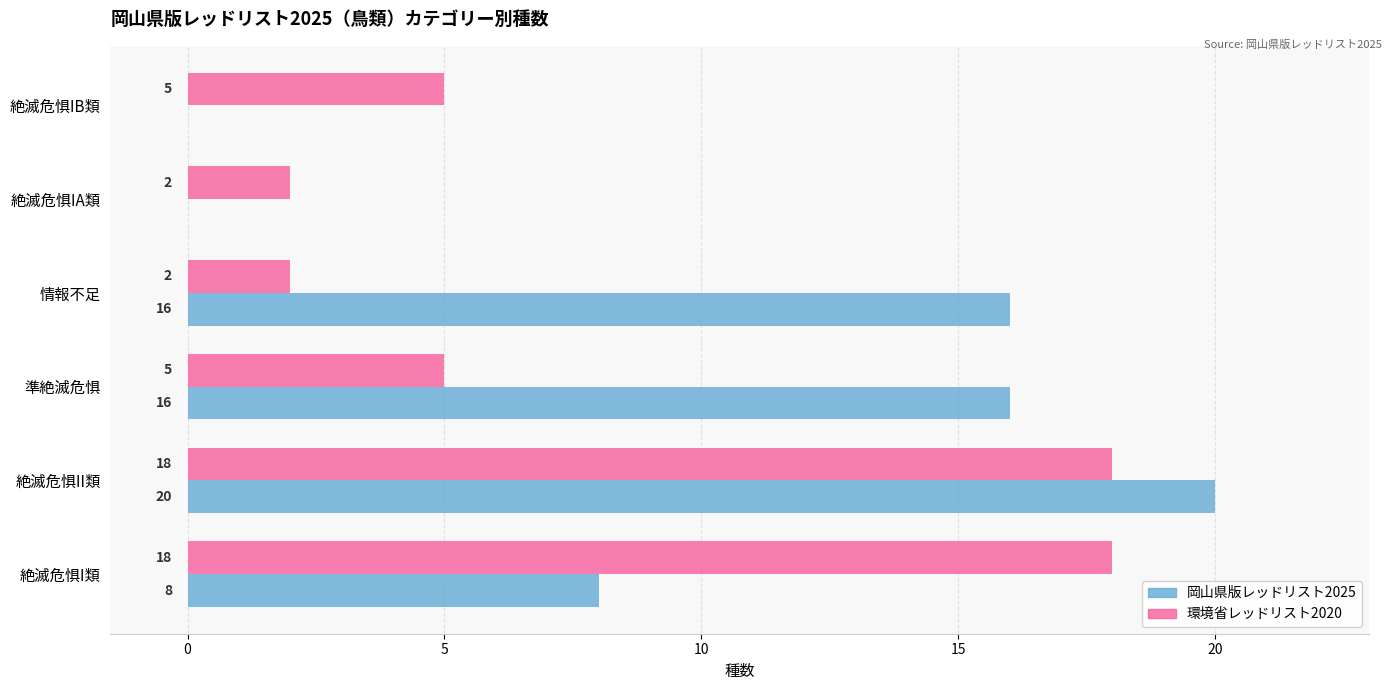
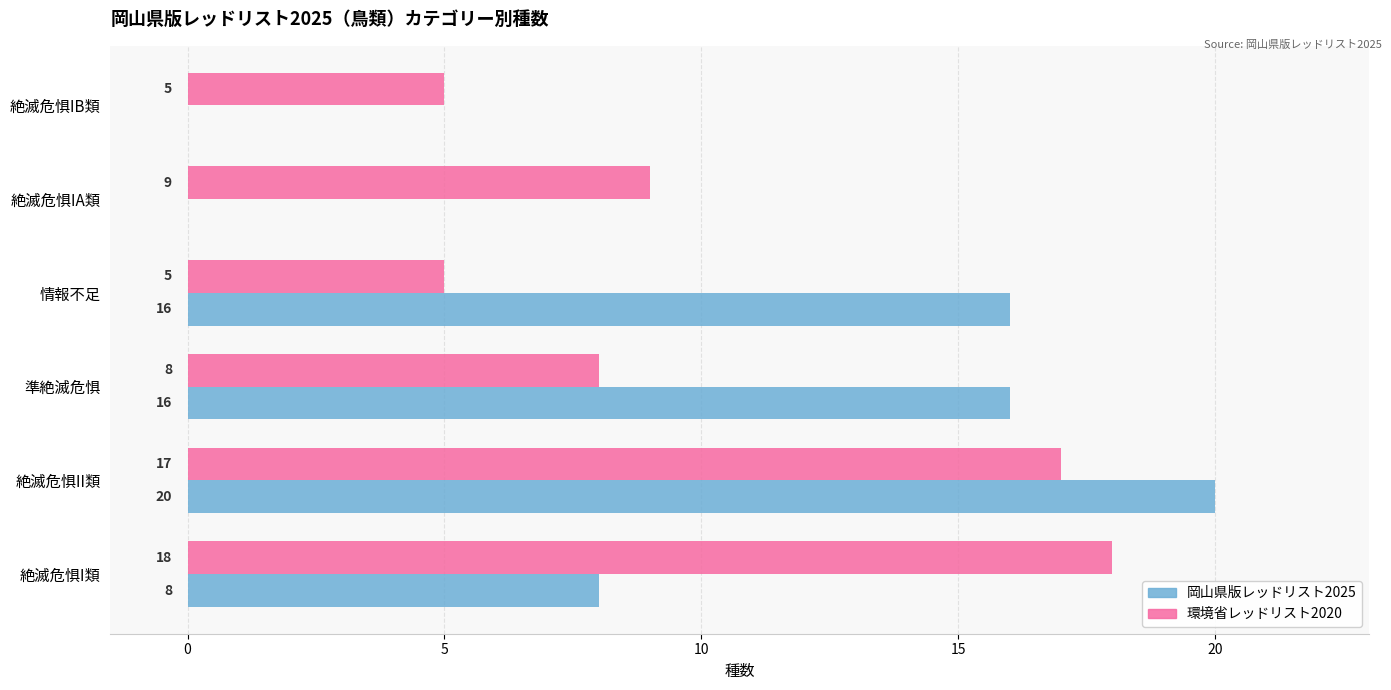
環境省レッドリスト2020, 絶滅危惧IA類: 2 -> 9
環境省レッドリスト2020, 情報不足: 2 -> 5
環境省レッドリスト2020, 準絶滅危惧: 5 -> 8
環境省レッドリスト2020, 絶滅危惧II類: 18 -> 17
